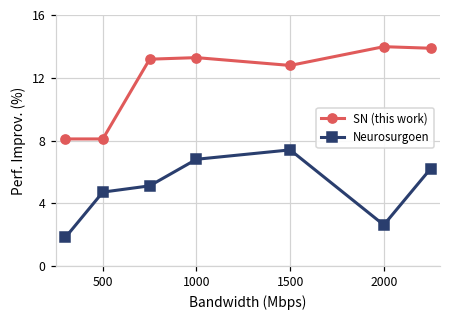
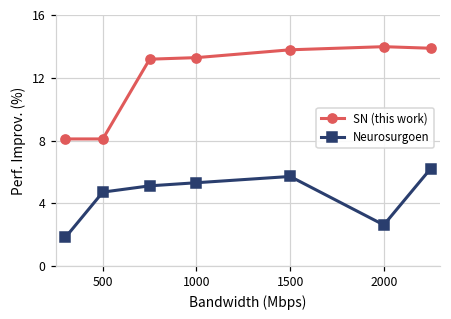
Neurosurgoen, 1000: 6.8 -> 5.3
SN (this work), 1500: 12.8 -> 13.8
Neurosurgoen, 1500: 7.4 -> 5.7
